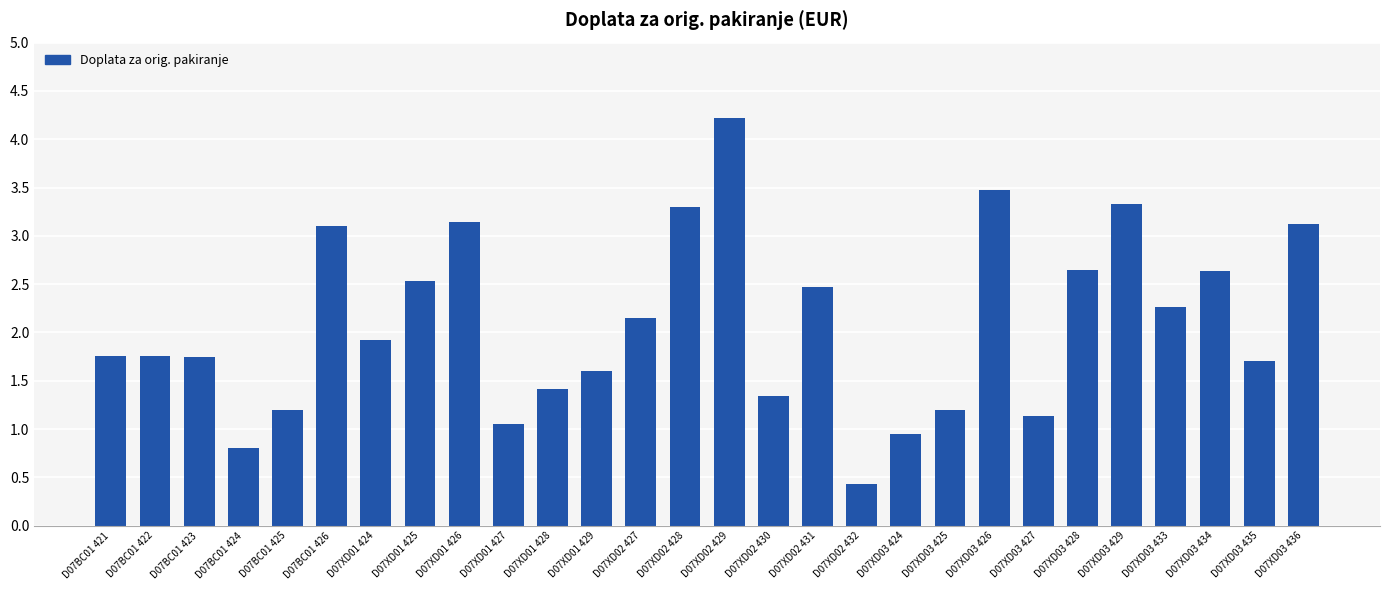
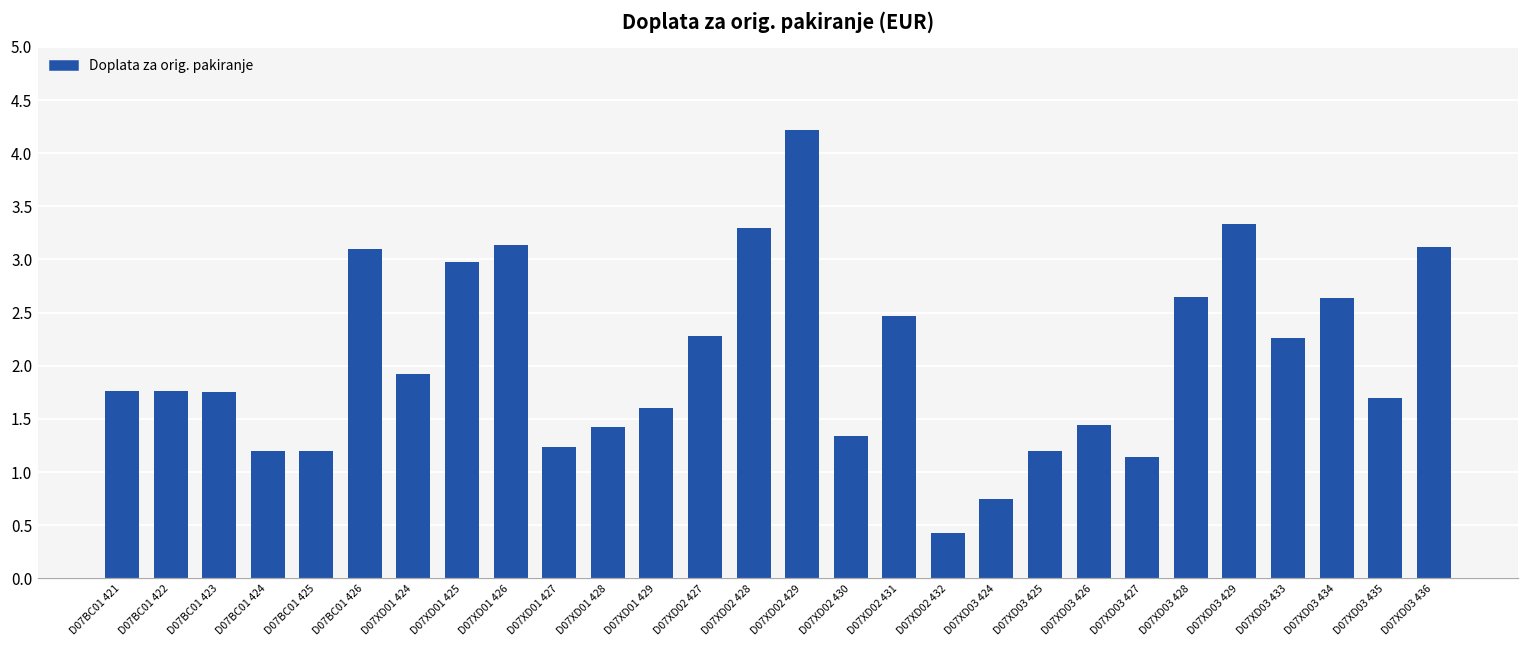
D07BC01 424: 0.8 -> 1.2
D07XD01 425: 2.5 -> 3.0
D07XD01 427: 1.1 -> 1.2
D07XD02 427: 2.2 -> 2.3
D07XD03 424: 1.0 -> 0.8
D07XD03 426: 3.5 -> 1.4
